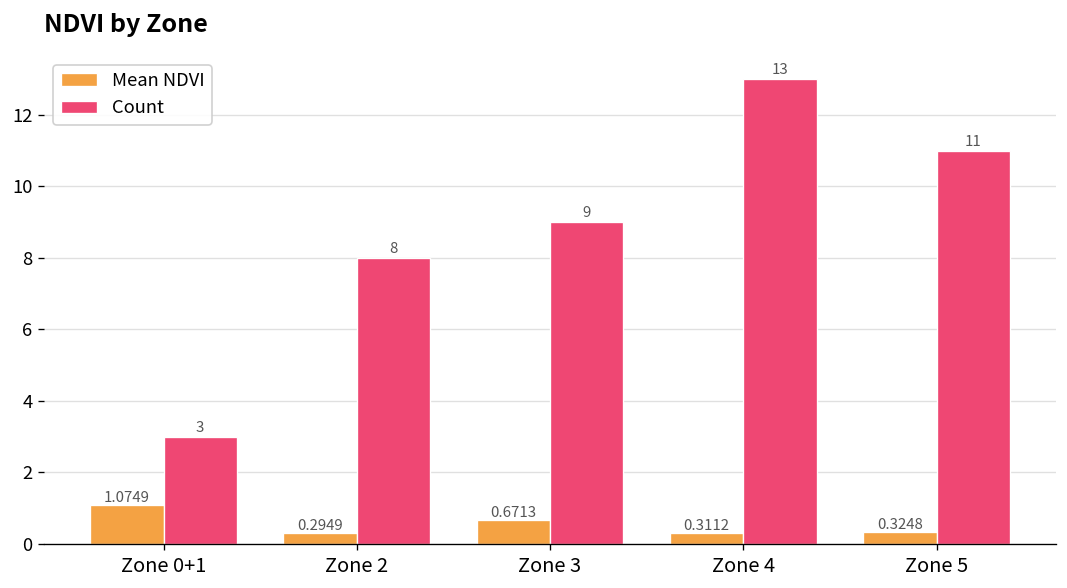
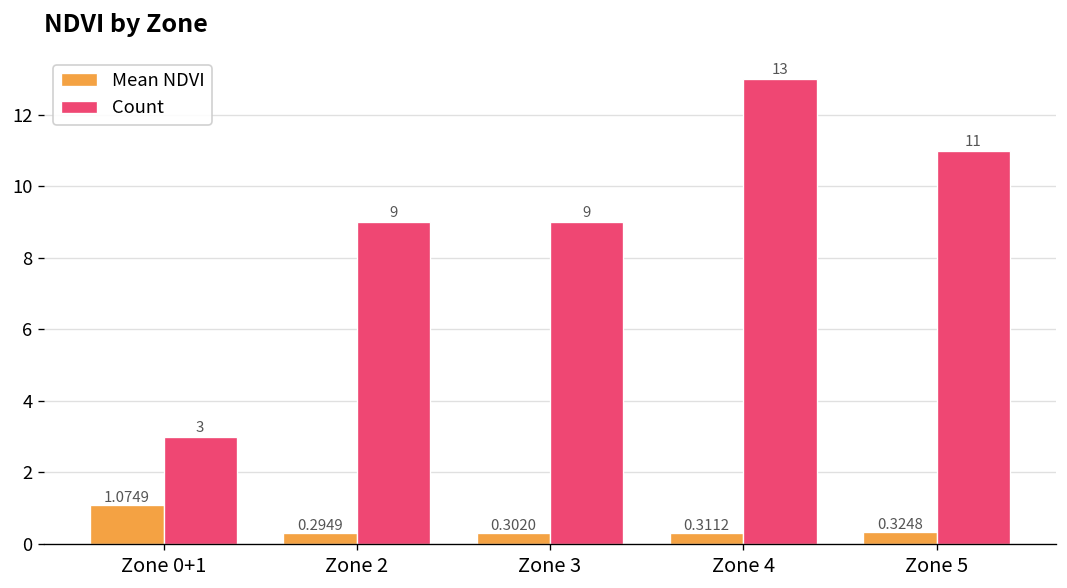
Count, Zone 2: 8 -> 9
Mean NDVI, Zone 3: 0.6713 -> 0.3020
